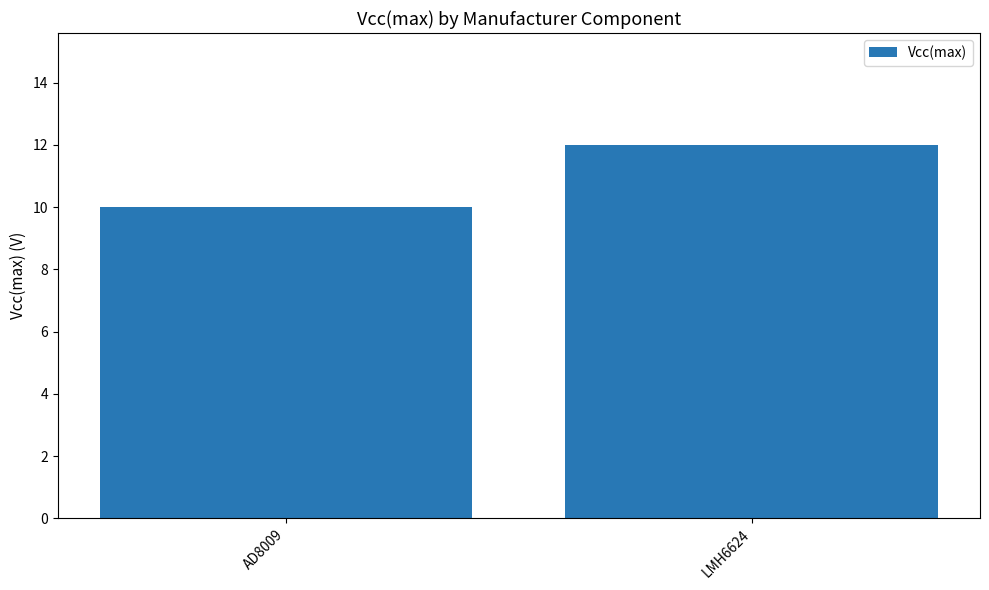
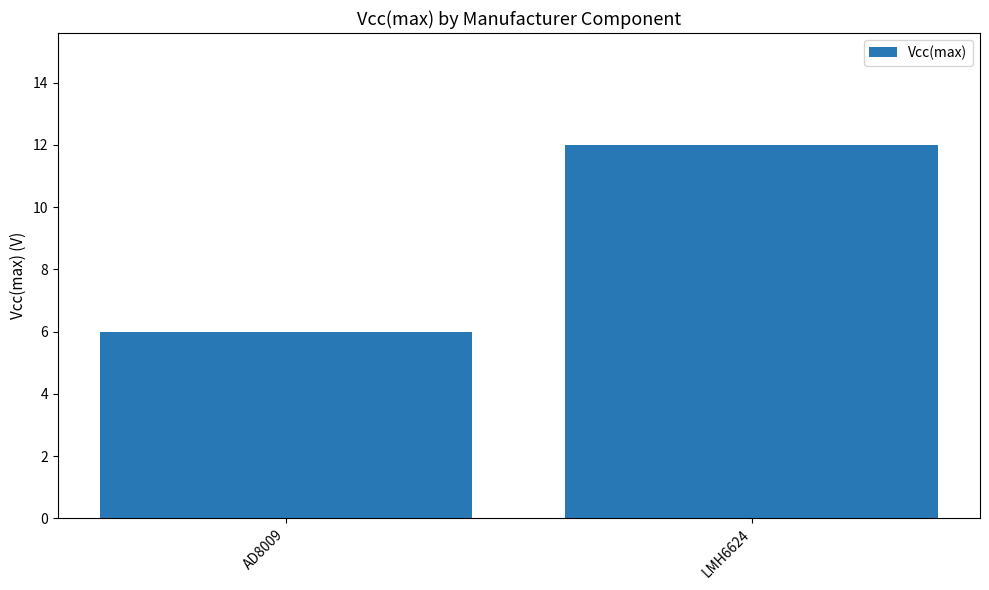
AD8009: 10 -> 6
